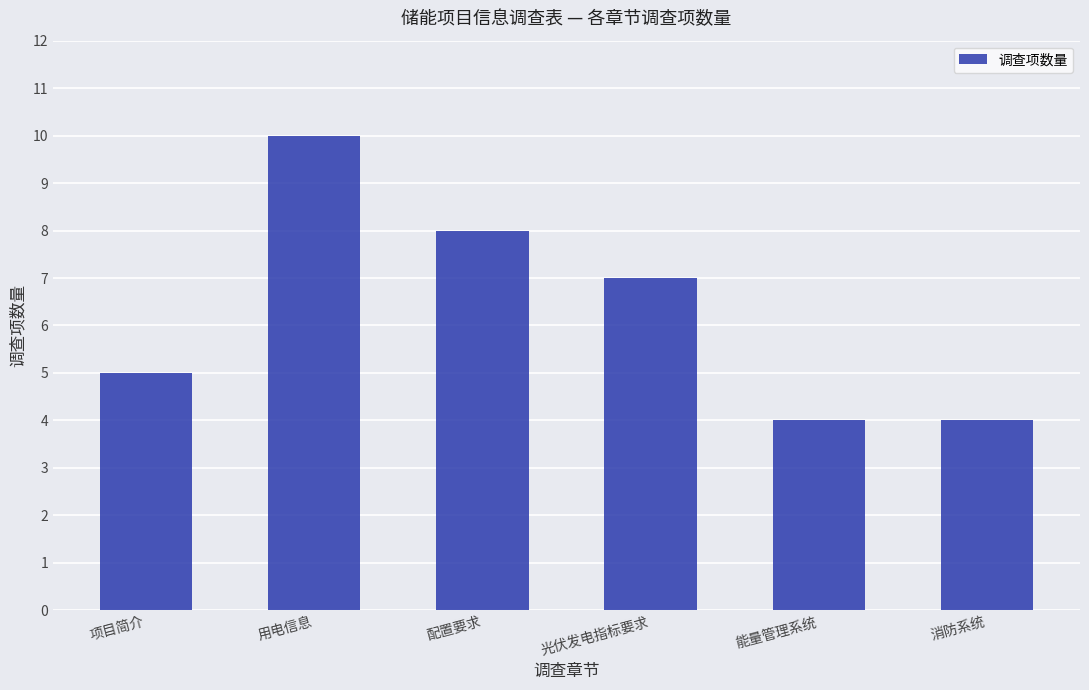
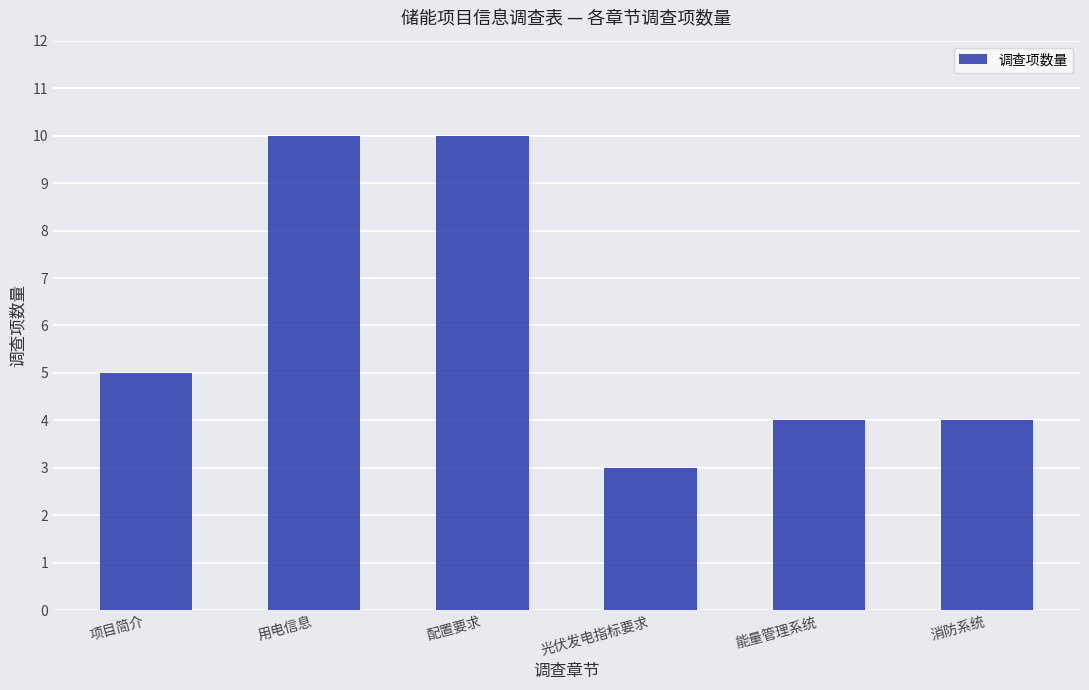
配置要求: 8 -> 10
光伏发电指标要求: 7 -> 3
